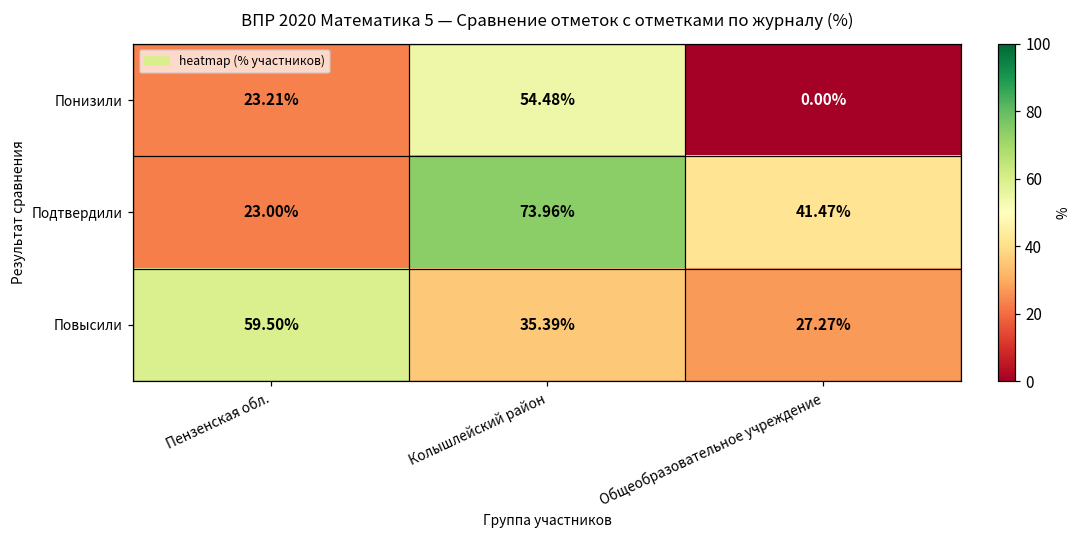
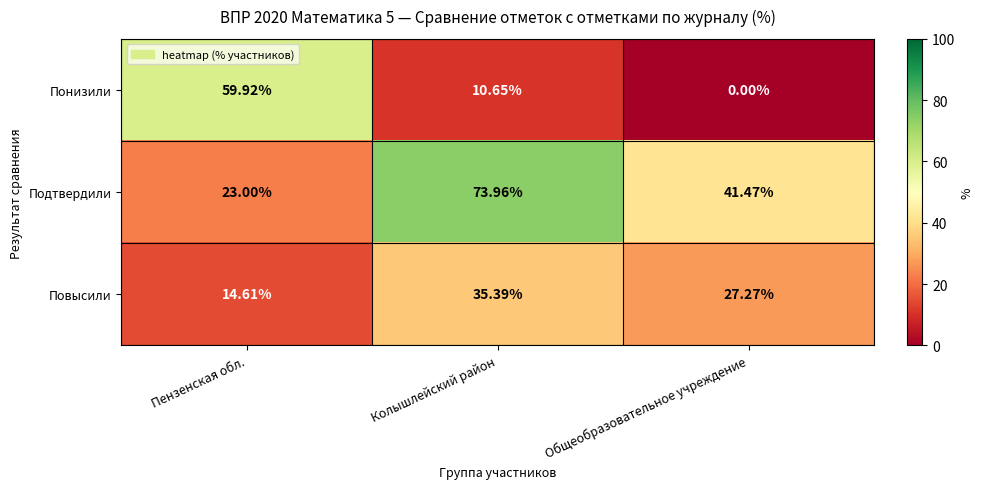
Понизили, Пензенская обл.: 23.21% -> 59.92%
Понизили, Колышлейский район: 54.48% -> 10.65%
Повысили, Пензенская обл.: 59.50% -> 14.61%
